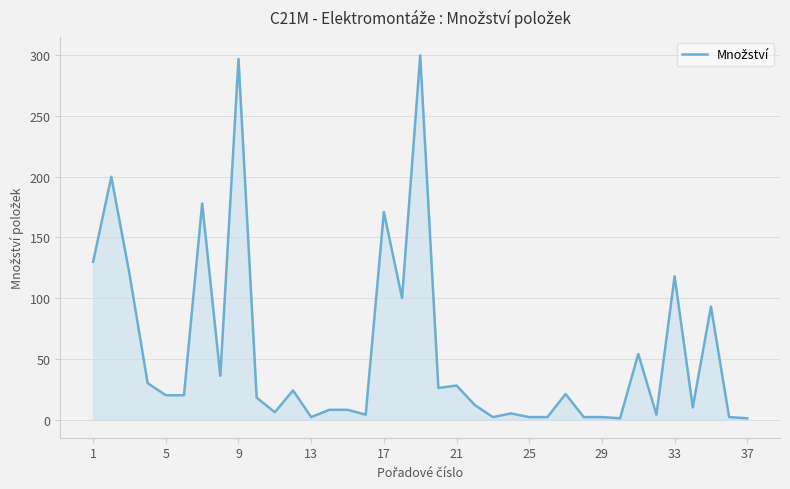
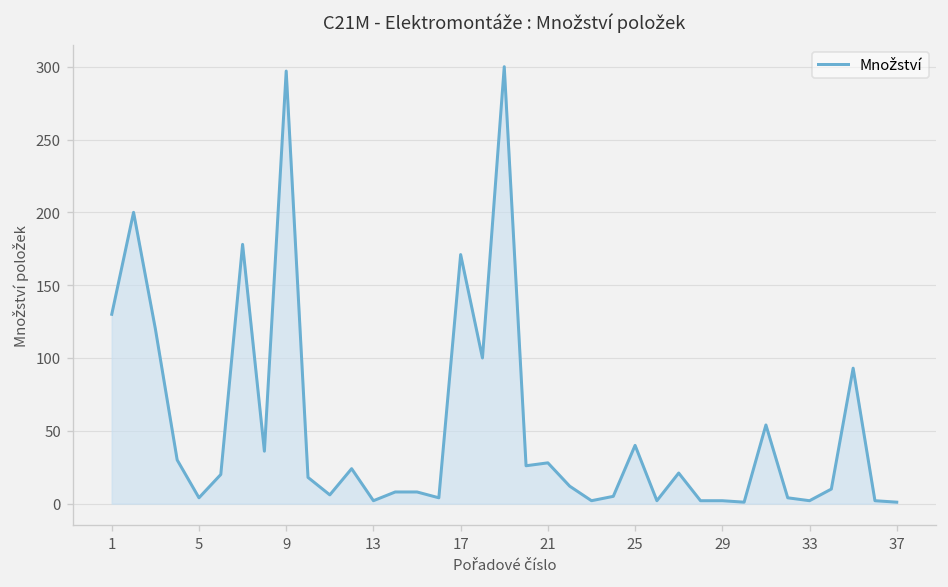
5: 20 -> 4
25: 2 -> 40
33: 118 -> 2
